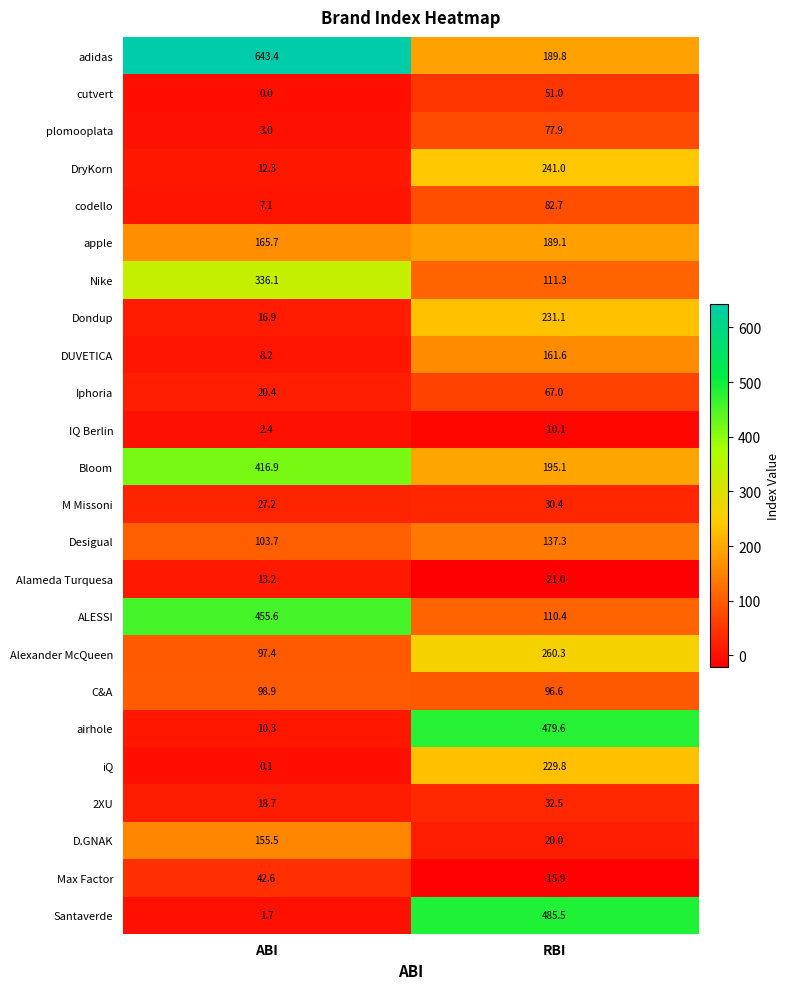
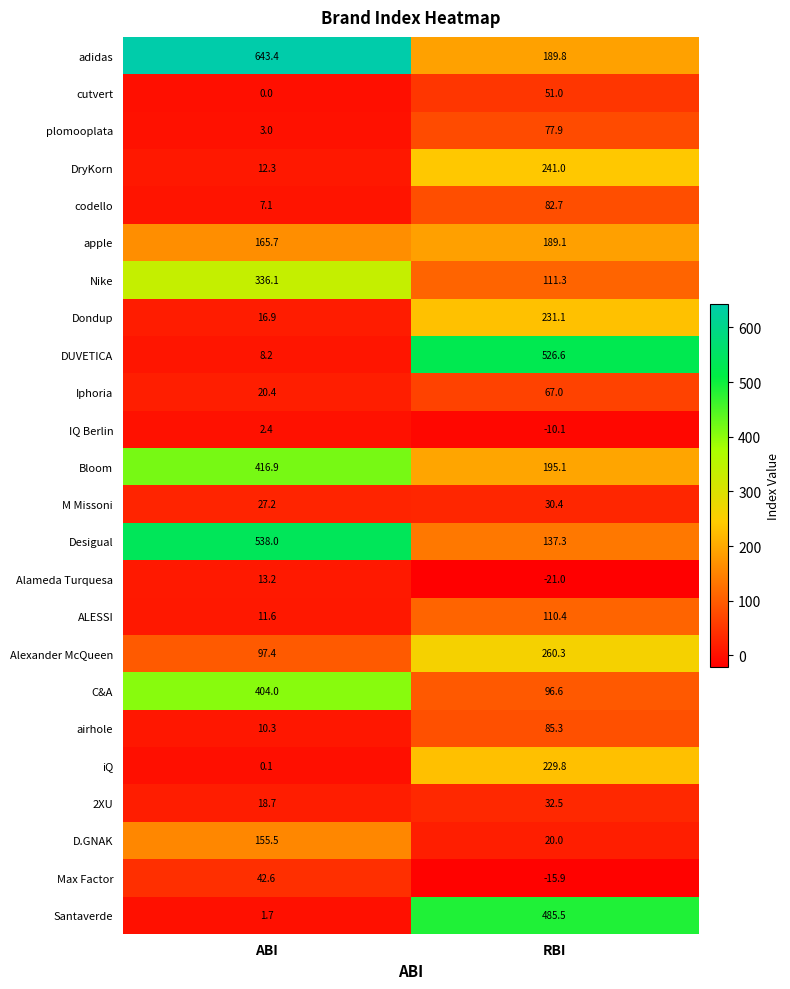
DUVETICA, RBI: 161.6 -> 526.6
Desigual, ABI: 103.7 -> 538.0
ALESSI, ABI: 455.6 -> 11.6
C&A, ABI: 98.9 -> 404.0
airhole, RBI: 479.6 -> 85.3
